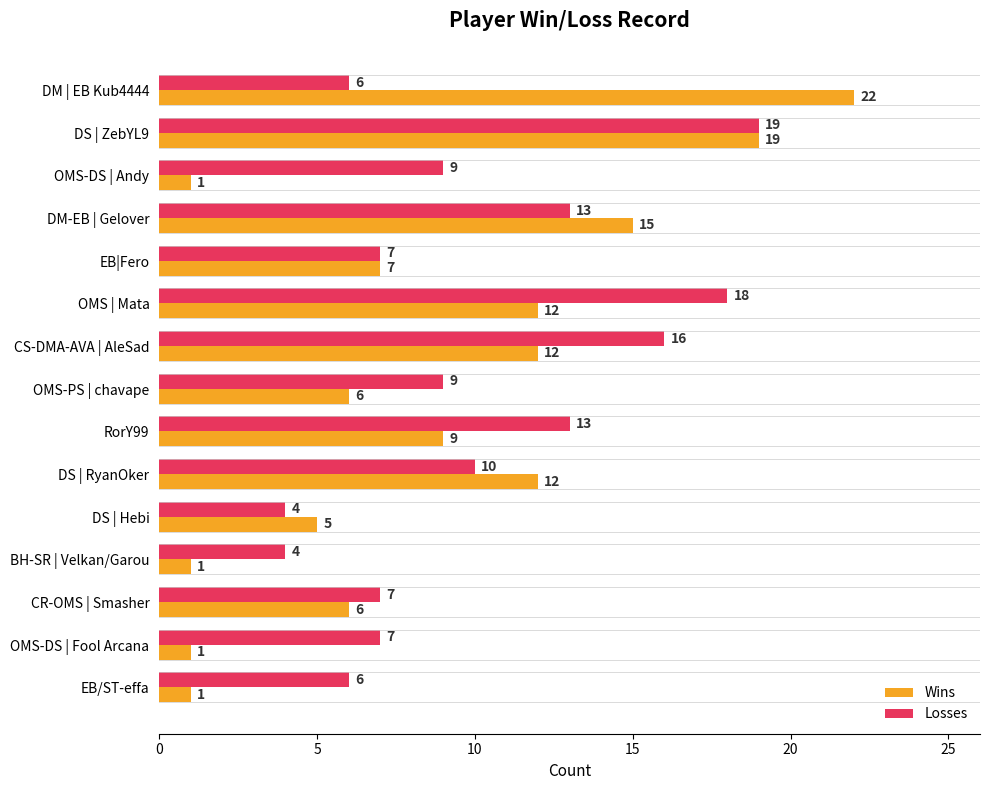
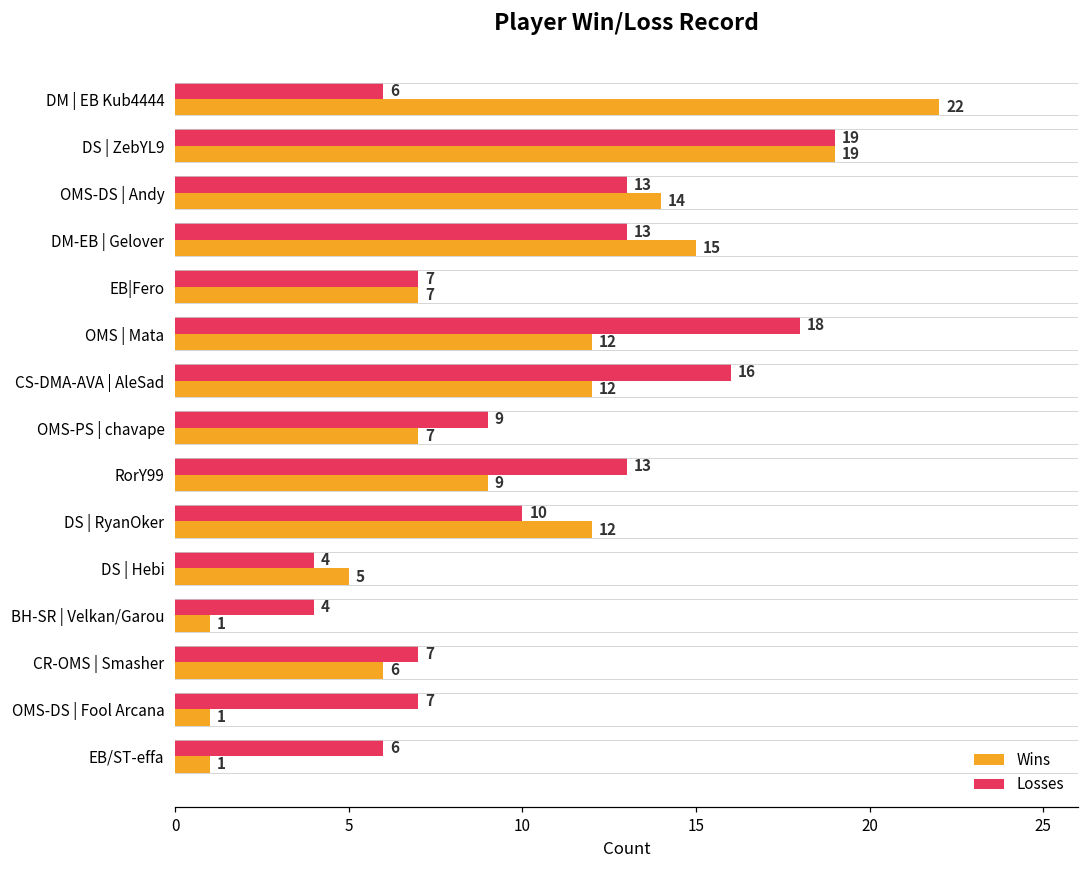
Losses, OMS-DS | Andy: 9 -> 13
Wins, OMS-DS | Andy: 1 -> 14
Wins, OMS-PS | chavape: 6 -> 7
